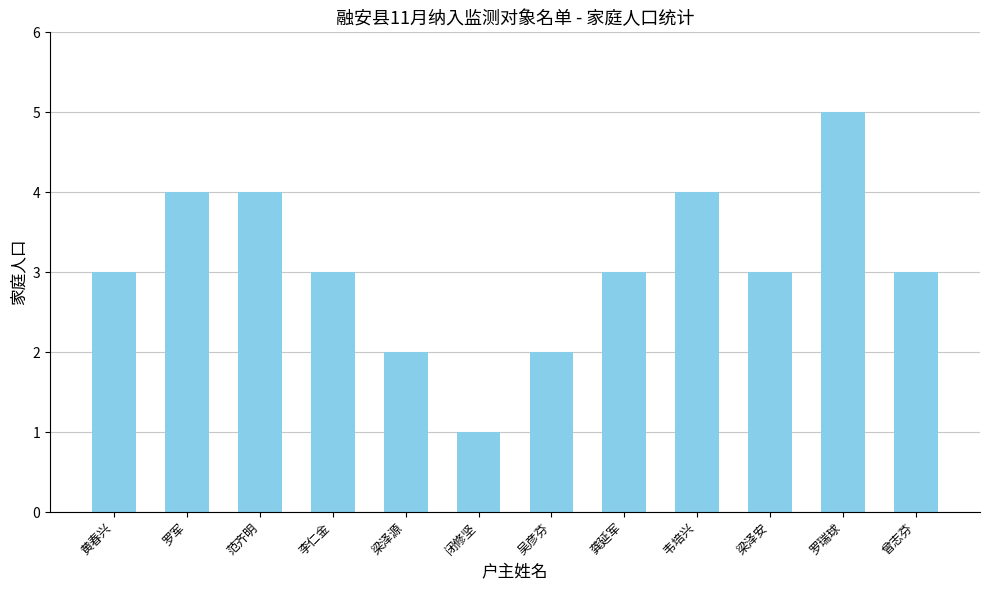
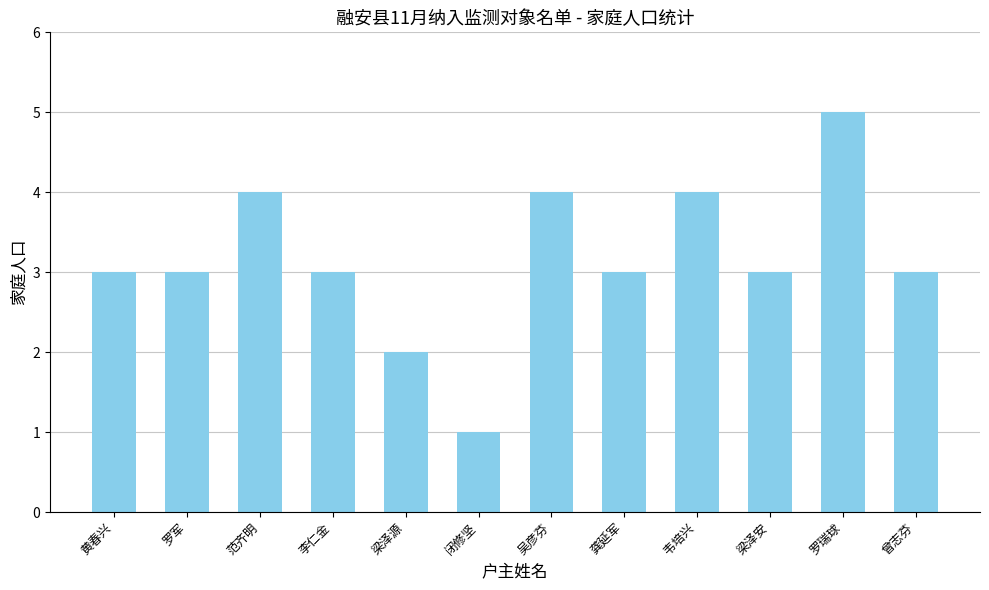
罗军: 4 -> 3
吴彦芬: 2 -> 4
